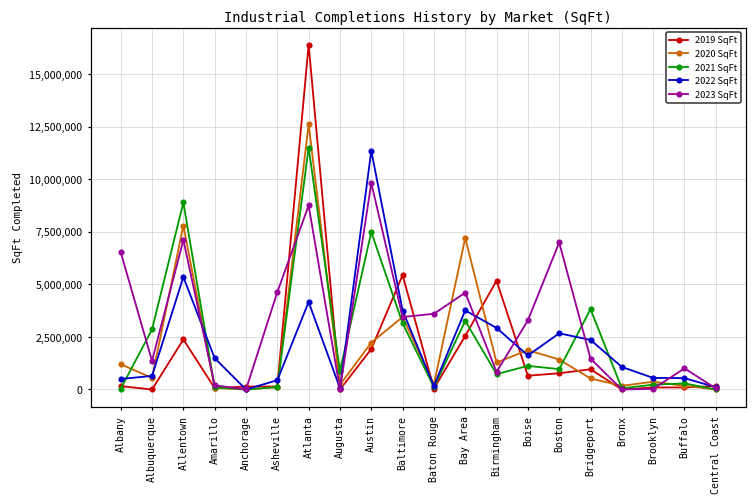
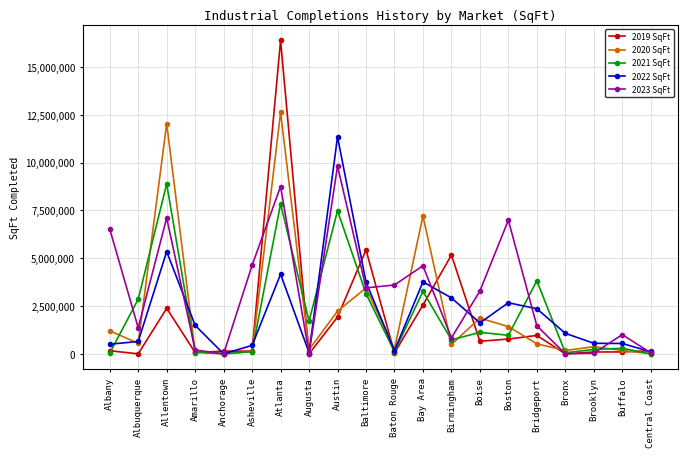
2020 SqFt, Allentown: 7,800,000 -> 12,000,000
2021 SqFt, Atlanta: 11,500,000 -> 7,800,000
2021 SqFt, Augusta: 900,000 -> 1,700,000
2020 SqFt, Birmingham: 1,300,000 -> 500,000
